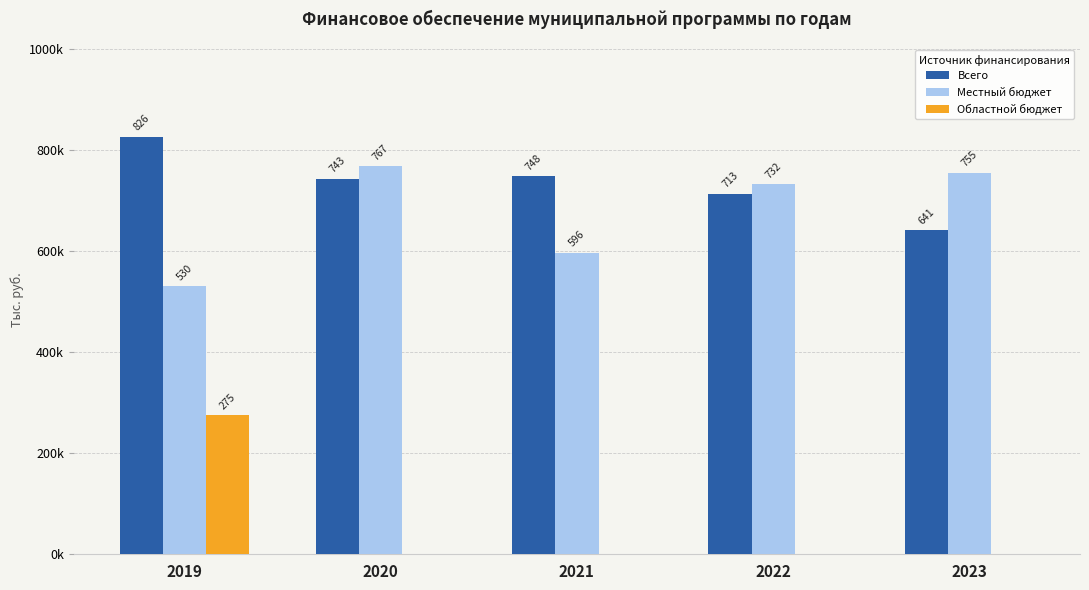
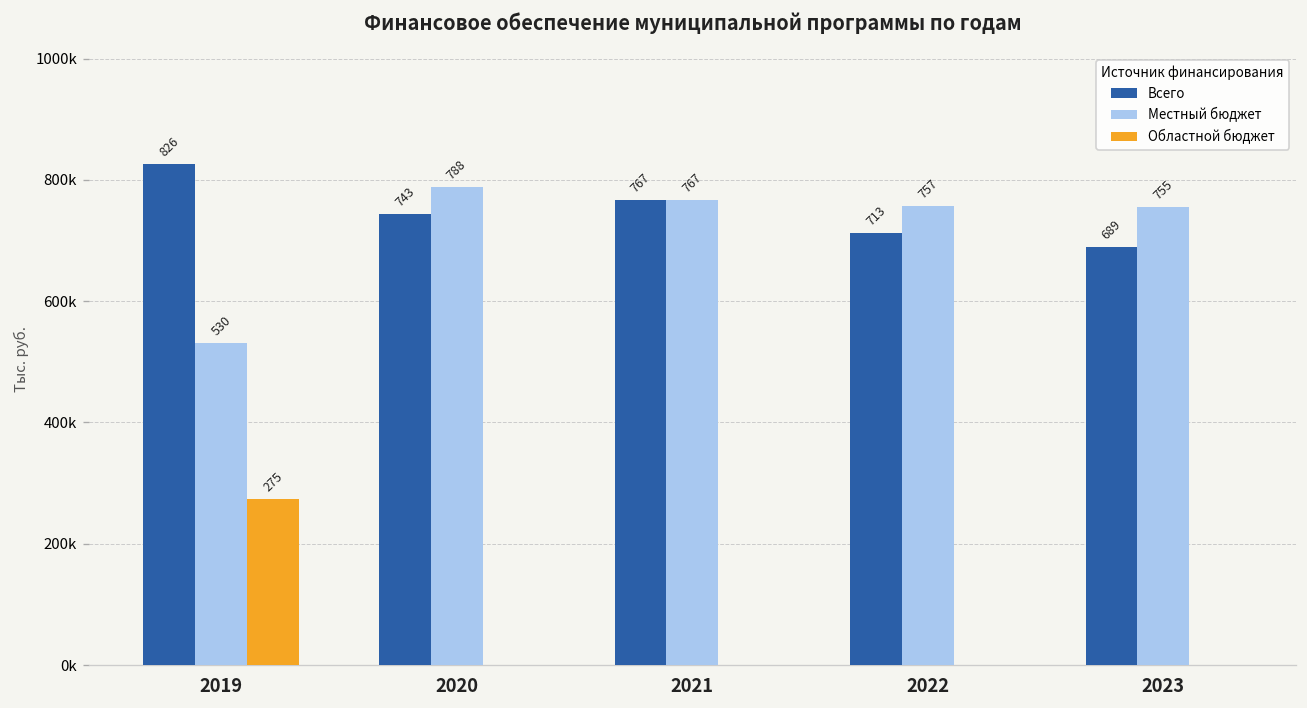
Местный бюджет, 2020: 767 -> 788
Всего, 2021: 748 -> 767
Местный бюджет, 2021: 596 -> 767
Местный бюджет, 2022: 732 -> 757
Всего, 2023: 641 -> 689
